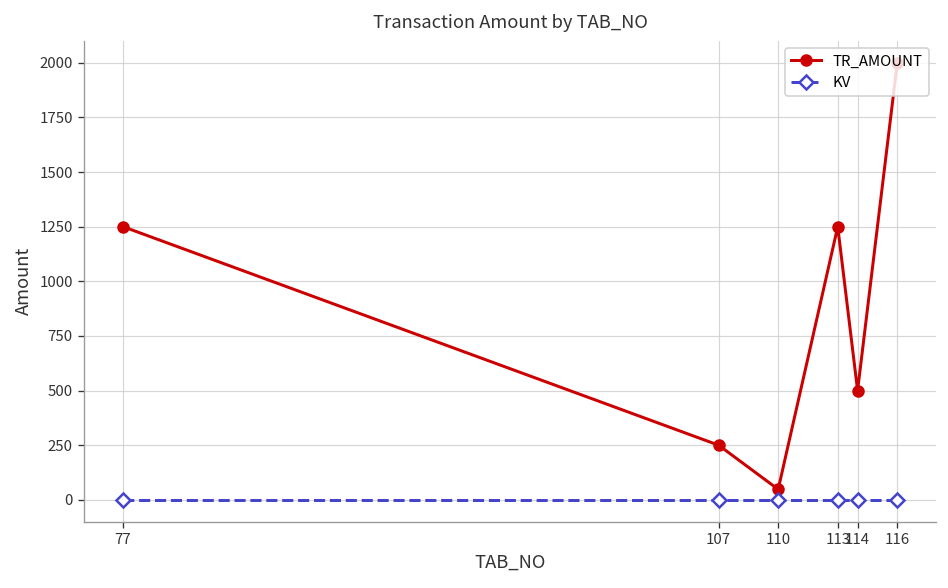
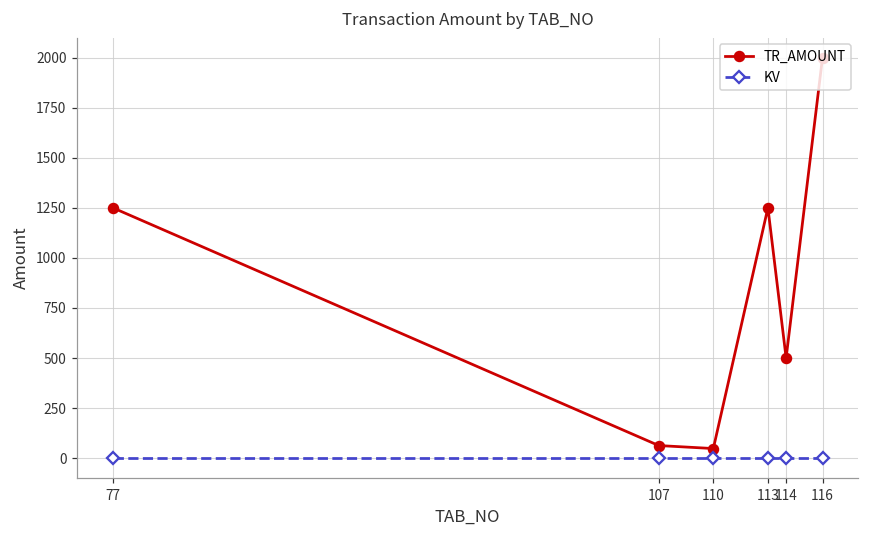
TR_AMOUNT, 107: 250 -> 60
